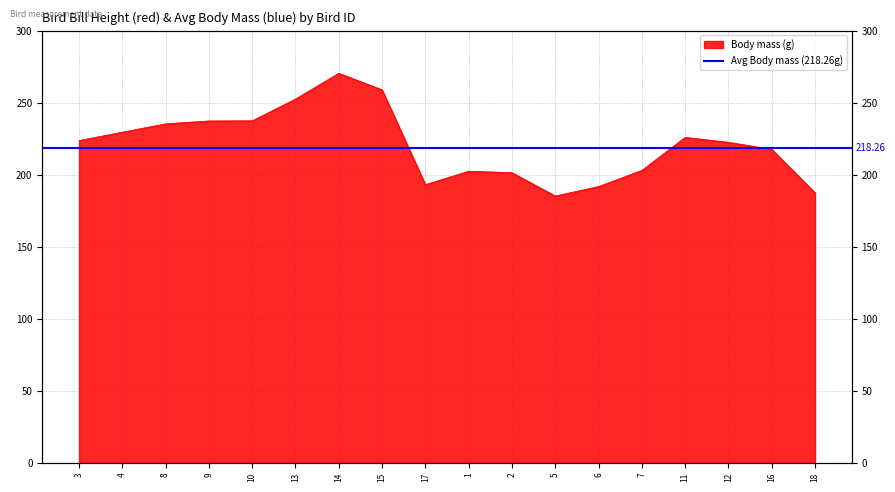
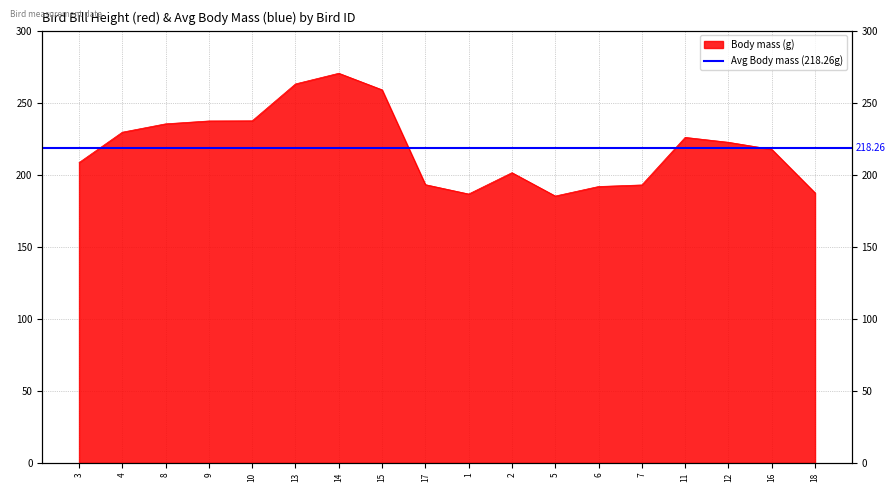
3: 224 -> 208
13: 253 -> 263
1: 202 -> 187
7: 203 -> 193
